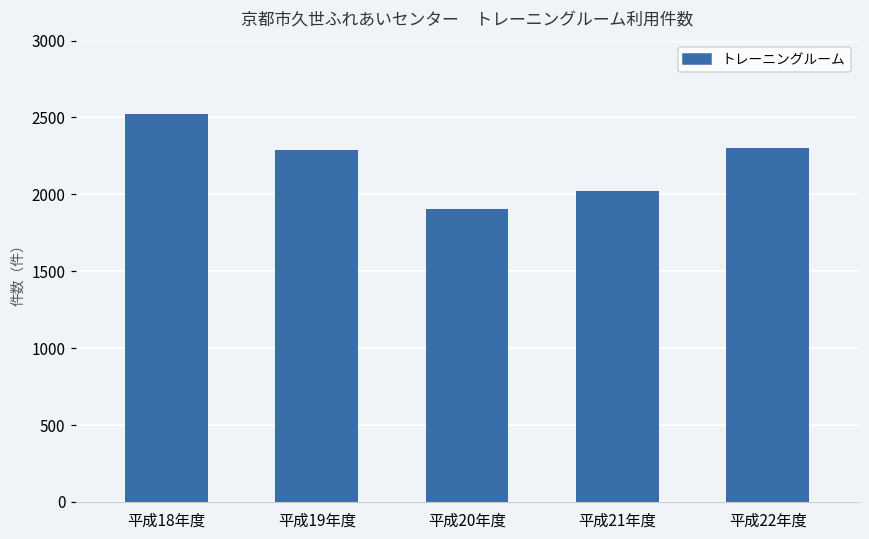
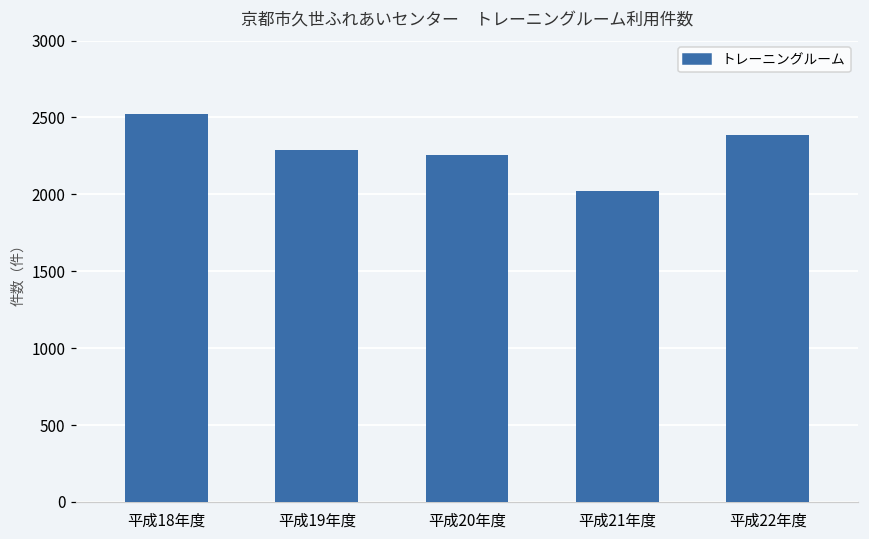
平成20年度: 1910 -> 2260
平成22年度: 2300 -> 2380
